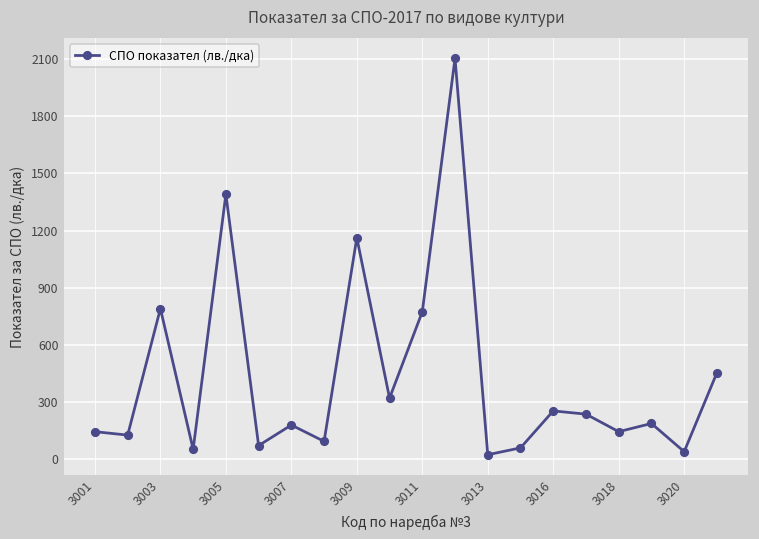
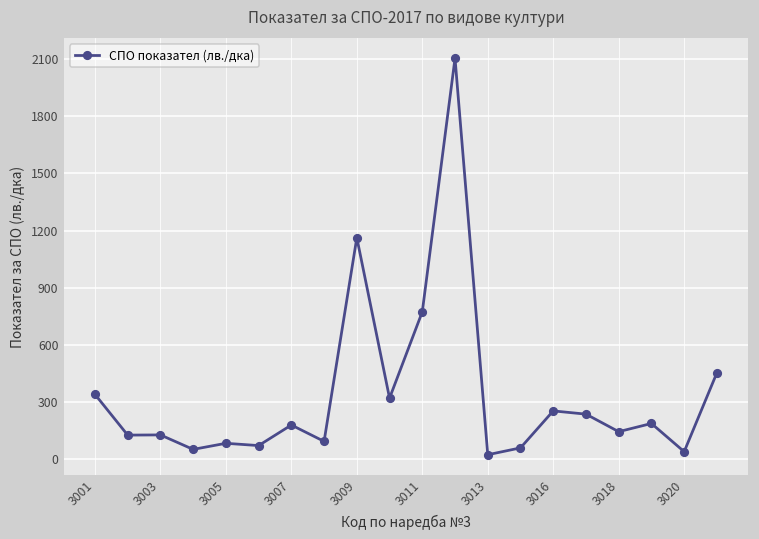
3001: 150 -> 340
3003: 790 -> 130
3005: 1390 -> 80
